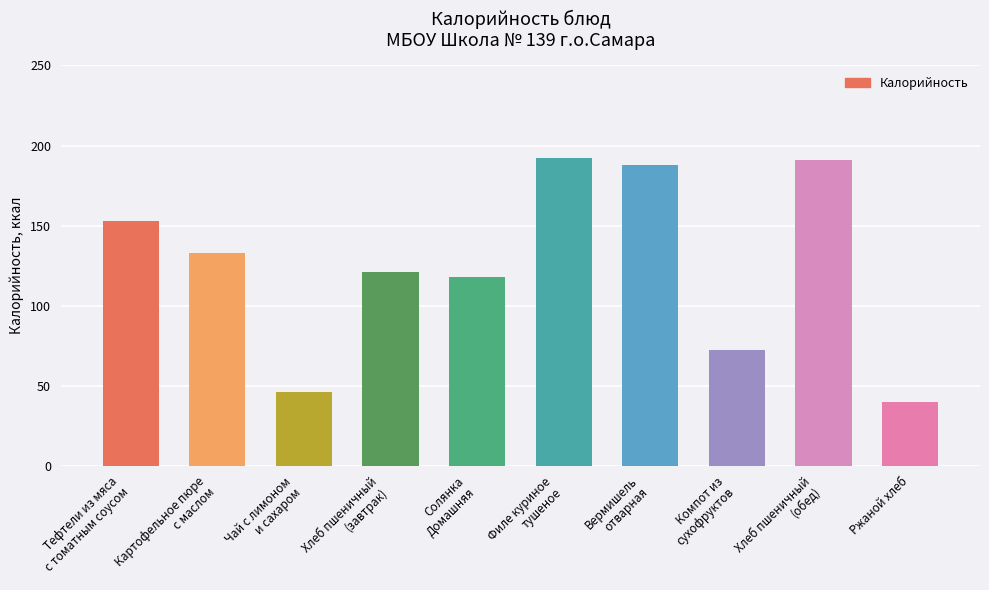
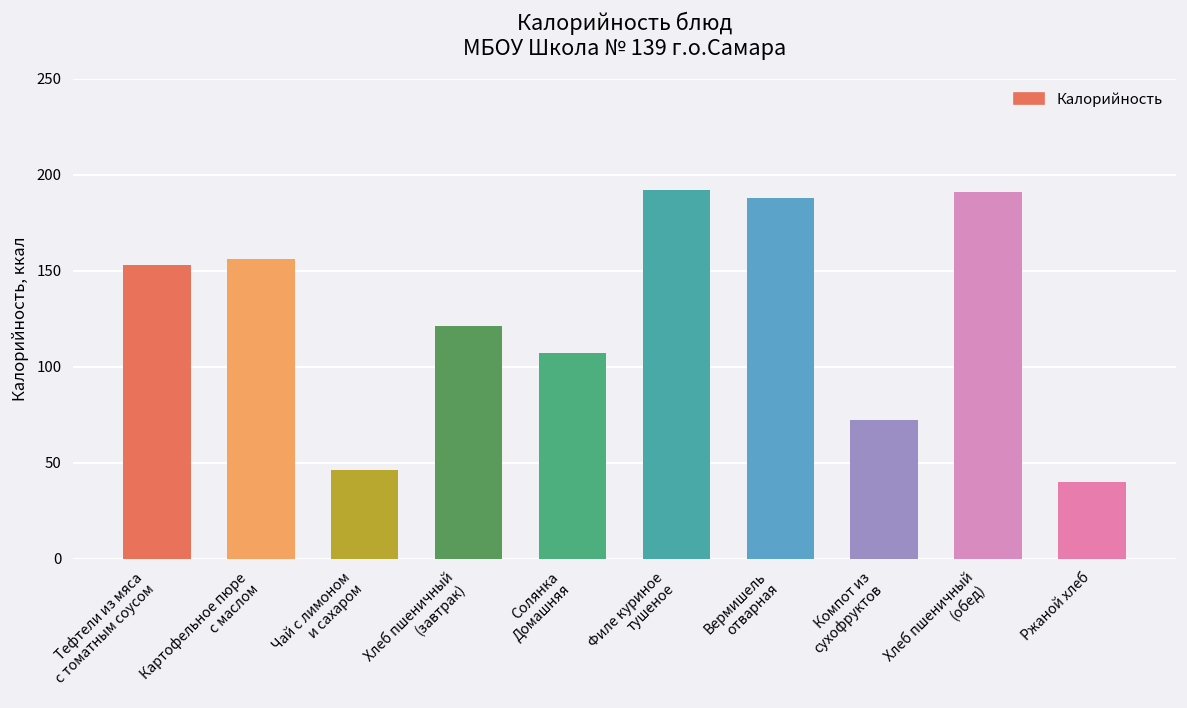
Картофельное пюре с маслом: 133 -> 156
Солянка Домашняя: 118 -> 107
